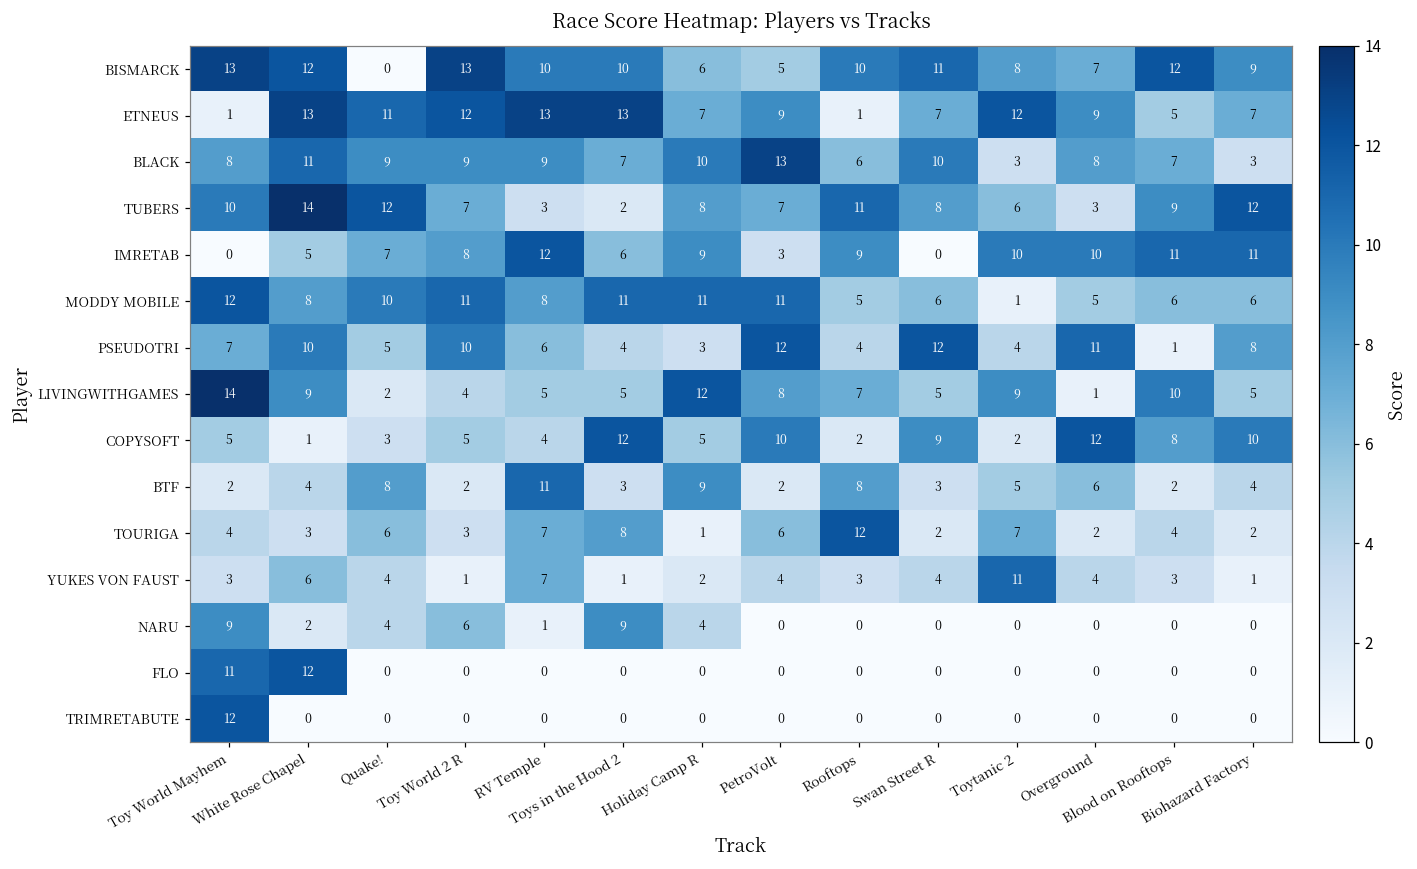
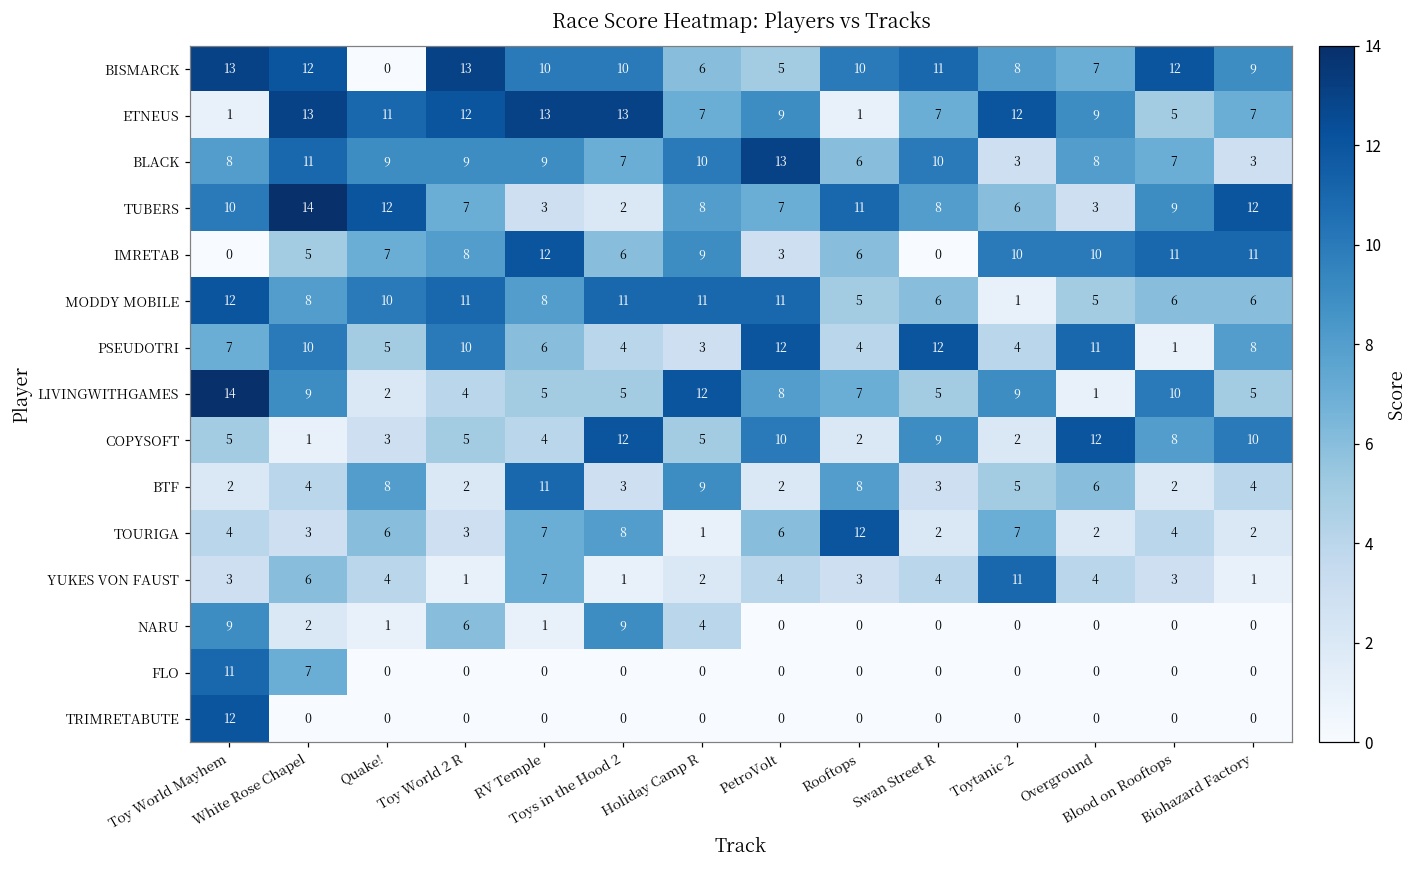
IMRETAB, Rooftops: 9 -> 6
NARU, Quake!: 4 -> 1
FLO, White Rose Chapel: 12 -> 7
